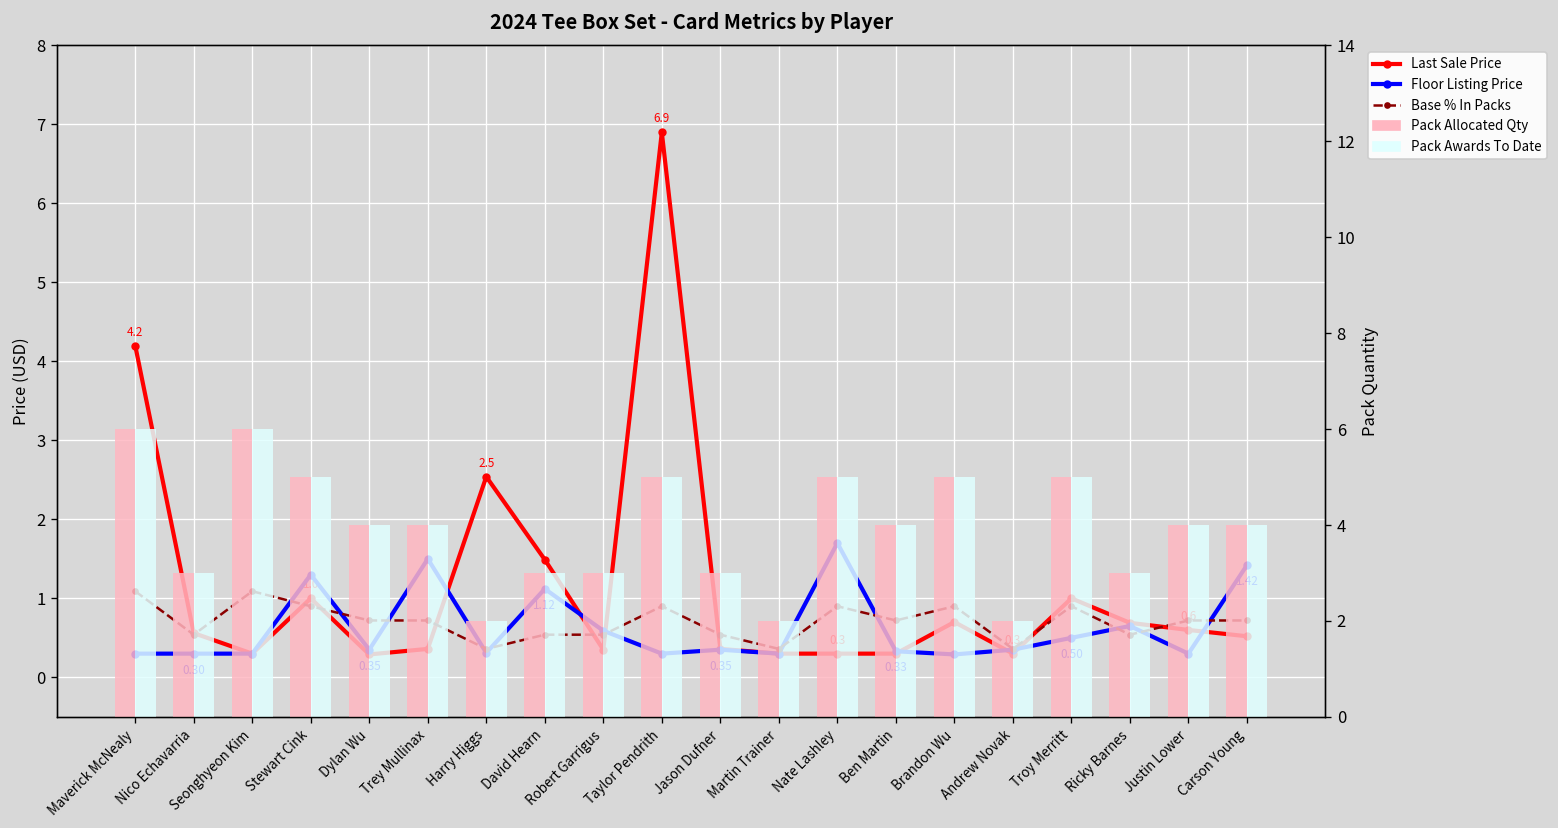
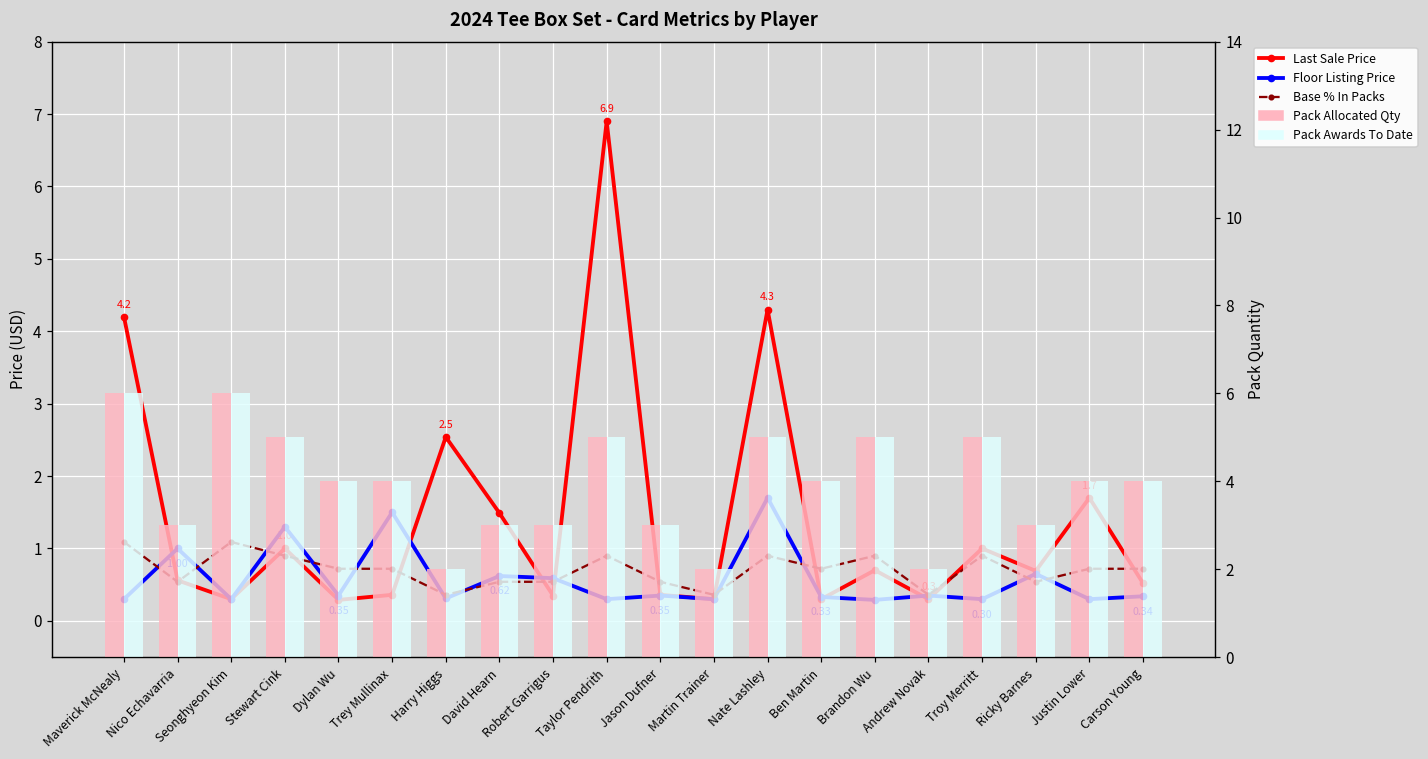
Floor Listing Price, Nico Echavarria: 0.30 -> 1.00
Floor Listing Price, David Hearn: 1.12 -> 0.62
Last Sale Price, Nate Lashley: 0.3 -> 4.3
Floor Listing Price, Troy Merritt: 0.50 -> 0.30
Last Sale Price, Justin Lower: 0.6 -> 1.7
Floor Listing Price, Carson Young: 1.42 -> 0.34
